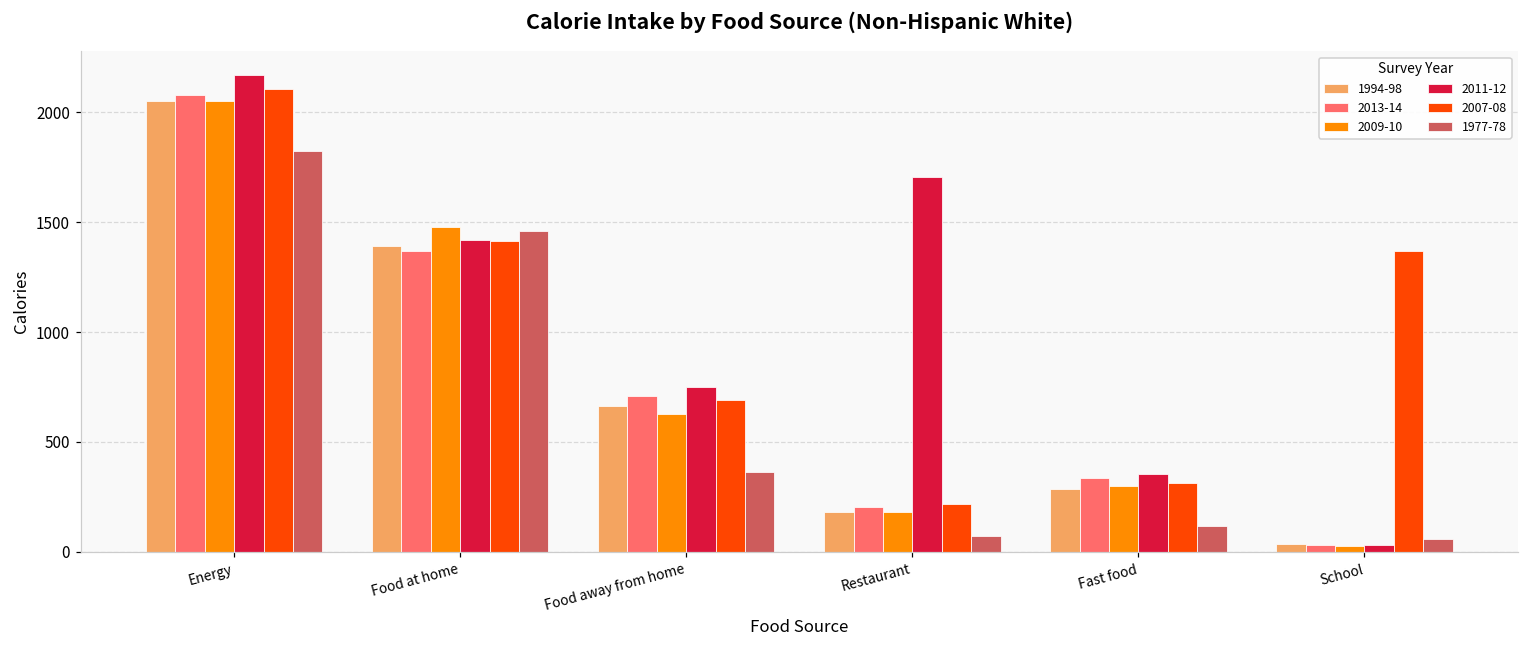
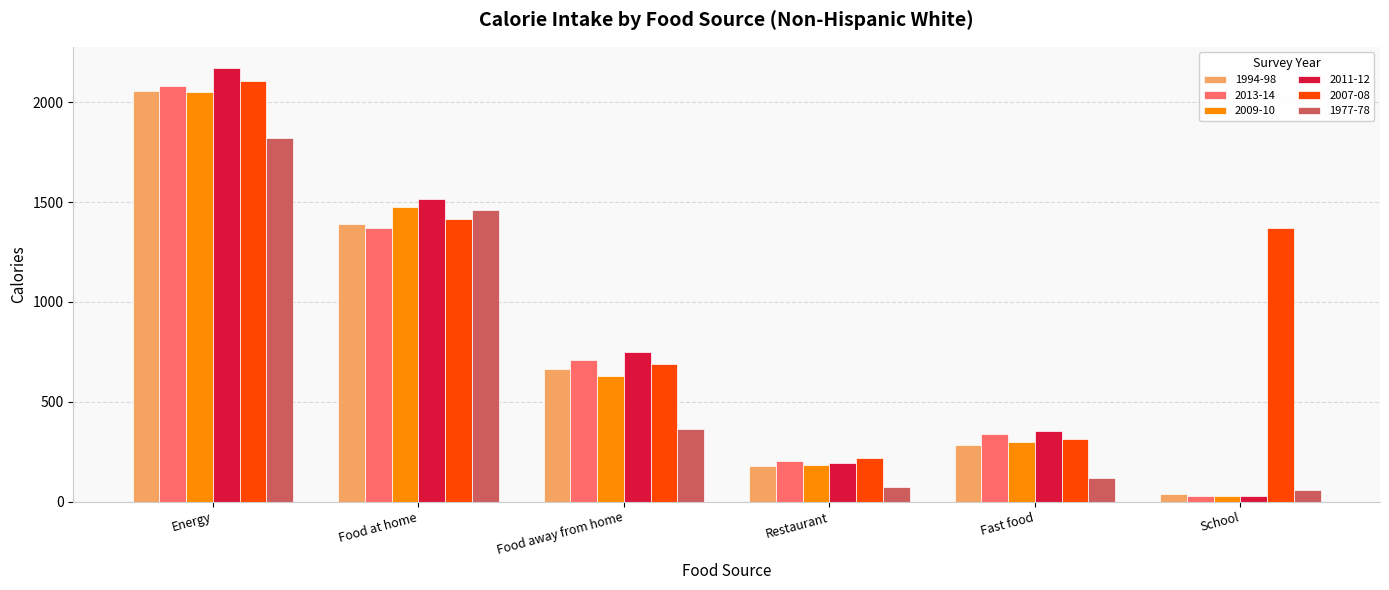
2011-12, Food at home: 1420 -> 1520
2011-12, Restaurant: 1710 -> 190
